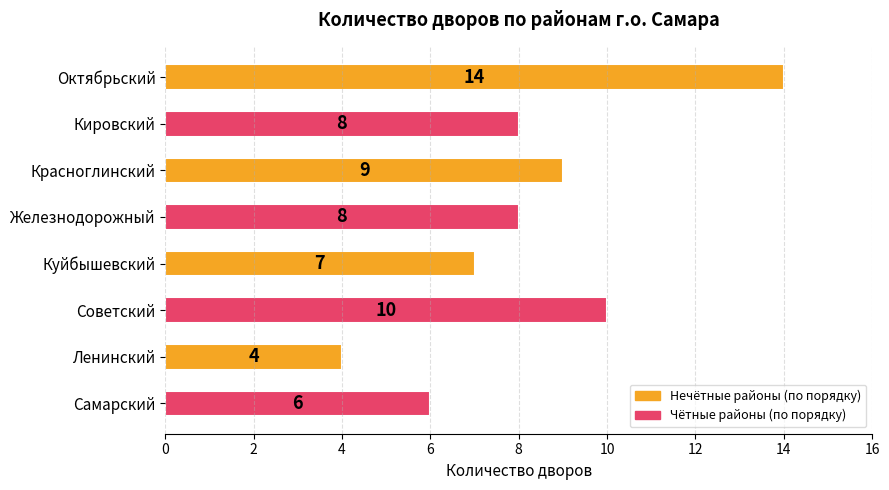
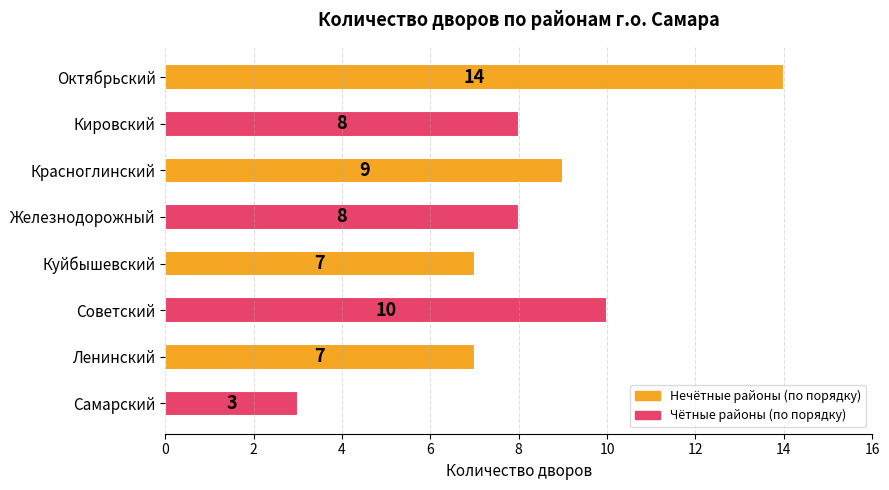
Ленинский: 4 -> 7
Самарский: 6 -> 3
